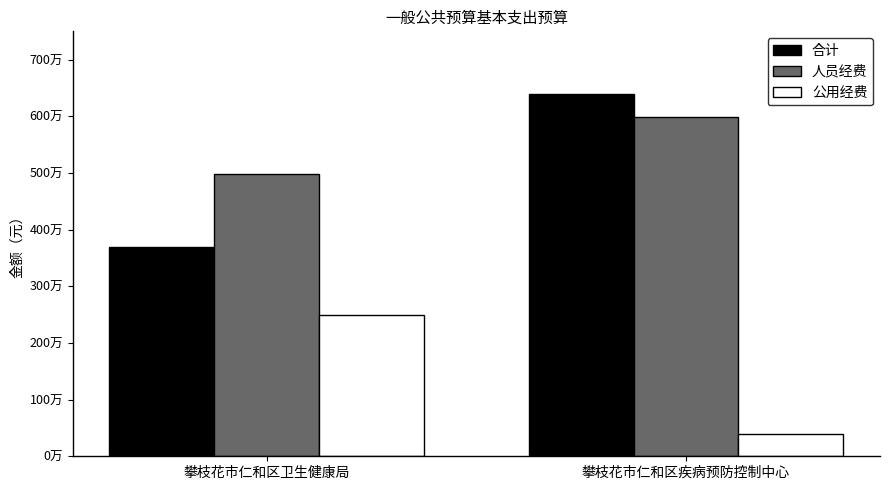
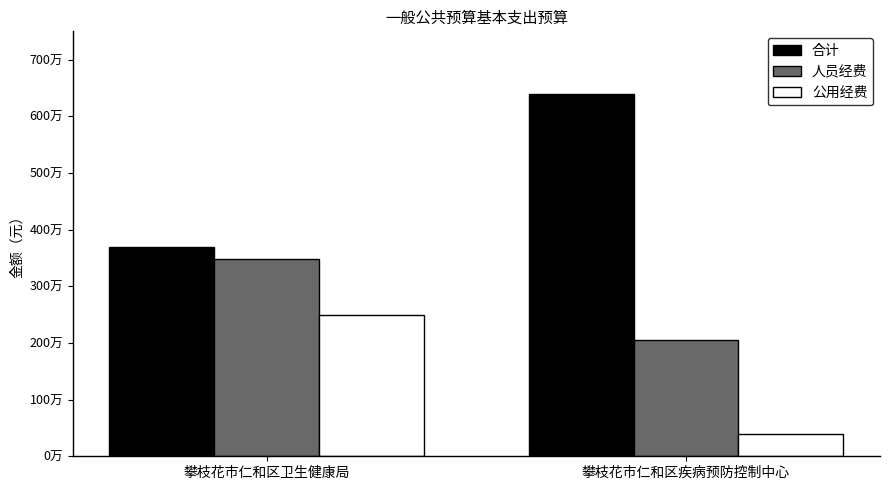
人员经费, 攀枝花市仁和区卫生健康局: 500万 -> 350万
人员经费, 攀枝花市仁和区疾病预防控制中心: 600万 -> 210万
